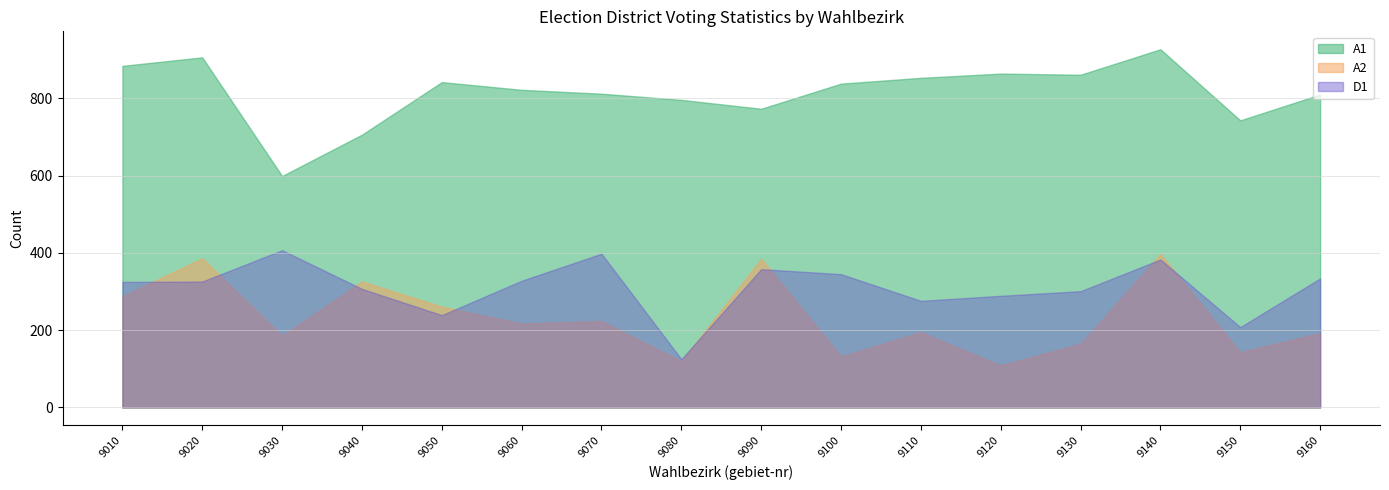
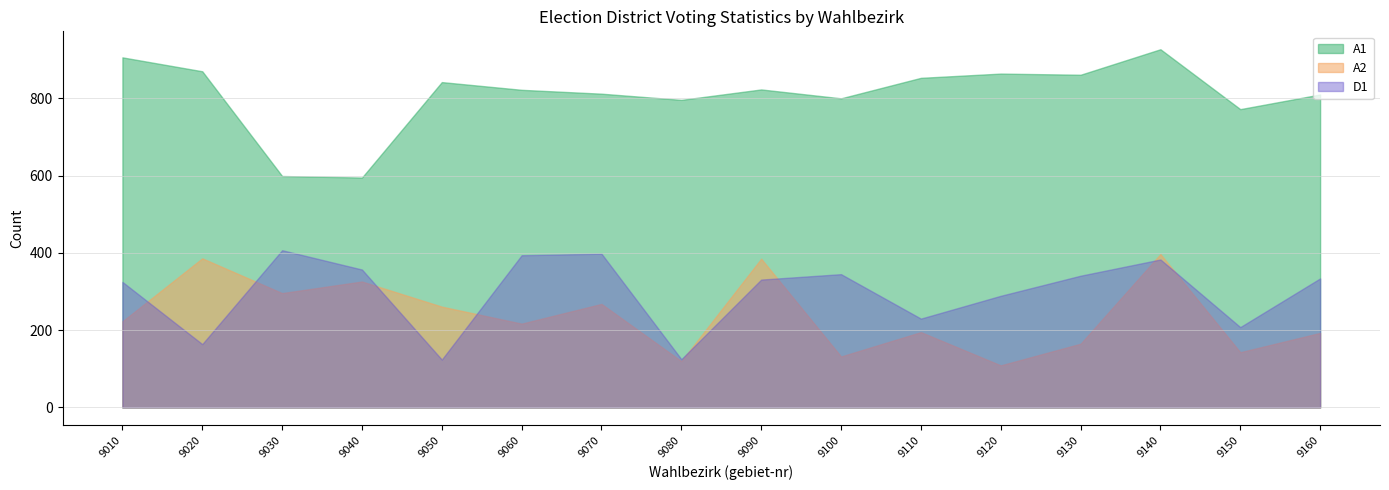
A1, 9010: 880 -> 910
A2, 9010: 290 -> 220
A1, 9020: 910 -> 870
D1, 9020: 330 -> 160
A2, 9030: 190 -> 300
A1, 9040: 710 -> 600
D1, 9040: 310 -> 360
D1, 9050: 240 -> 120
D1, 9060: 330 -> 390
A2, 9070: 220 -> 270
A1, 9090: 770 -> 820
D1, 9090: 360 -> 330
A1, 9100: 840 -> 800
D1, 9110: 280 -> 230
D1, 9130: 300 -> 340
A1, 9150: 740 -> 770
